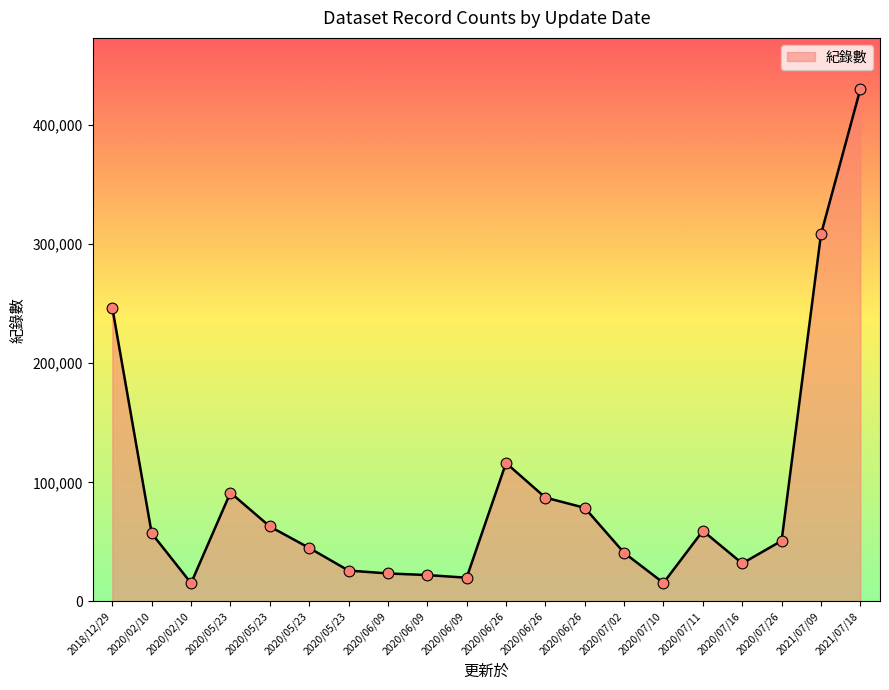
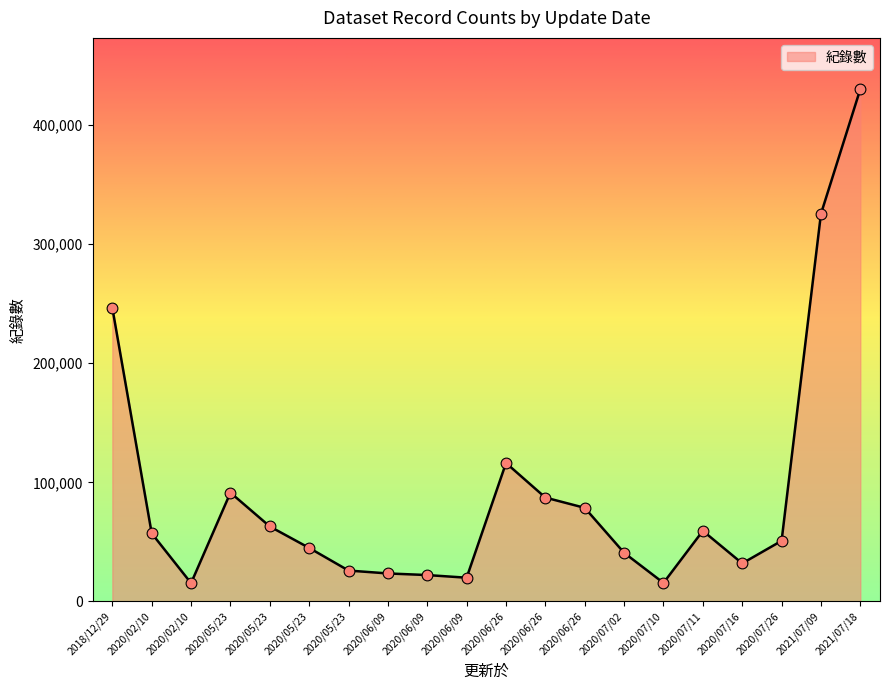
2021/07/09: 308,000 -> 325,000
